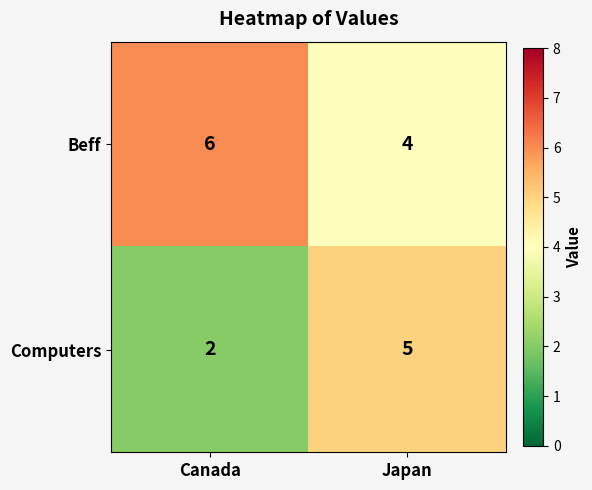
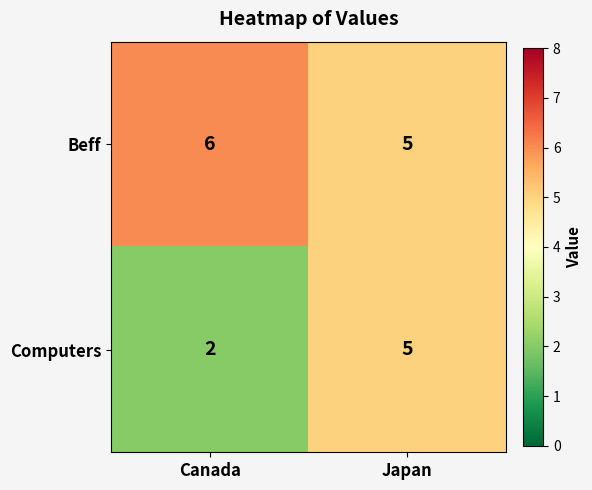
Beff, Japan: 4 -> 5
